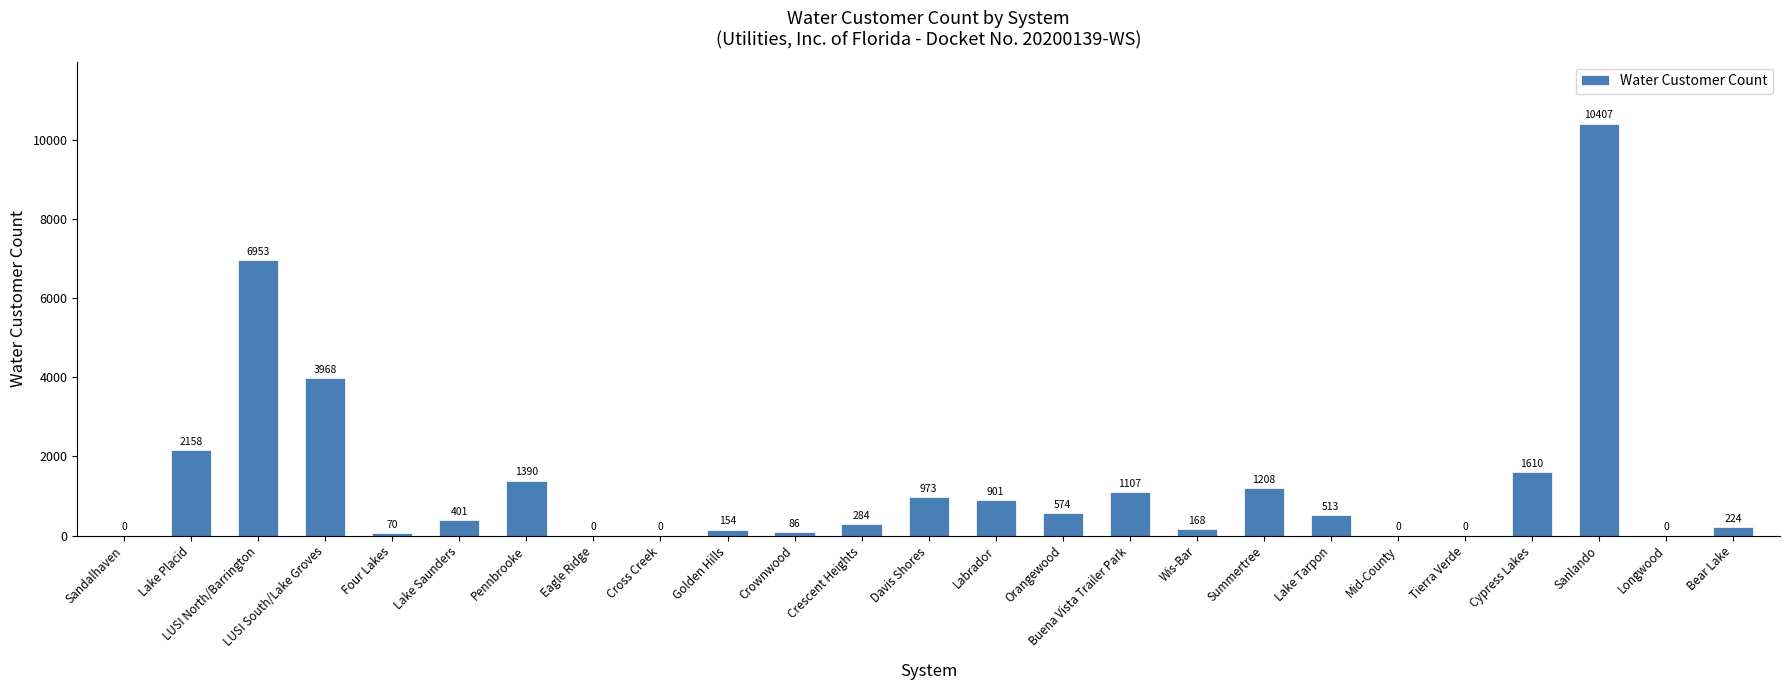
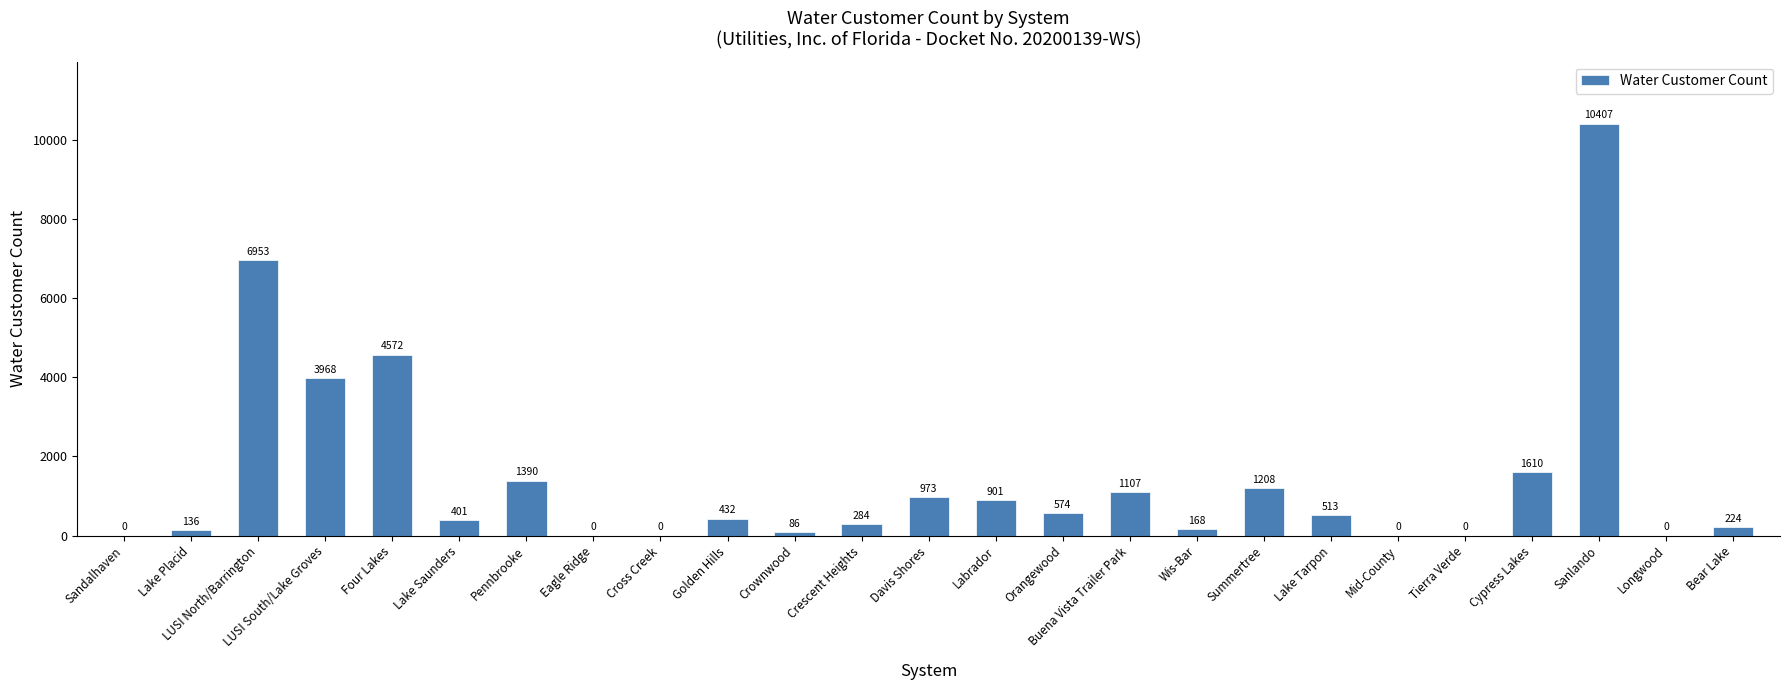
Lake Placid: 2158 -> 136
Four Lakes: 70 -> 4572
Golden Hills: 154 -> 432
